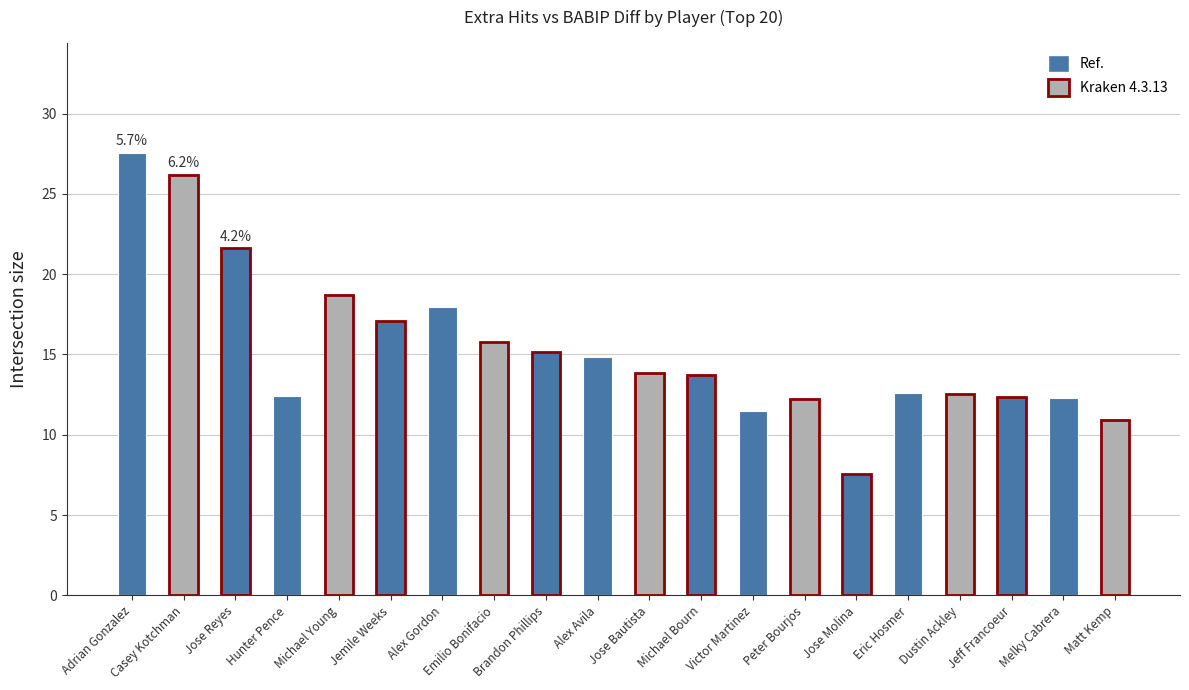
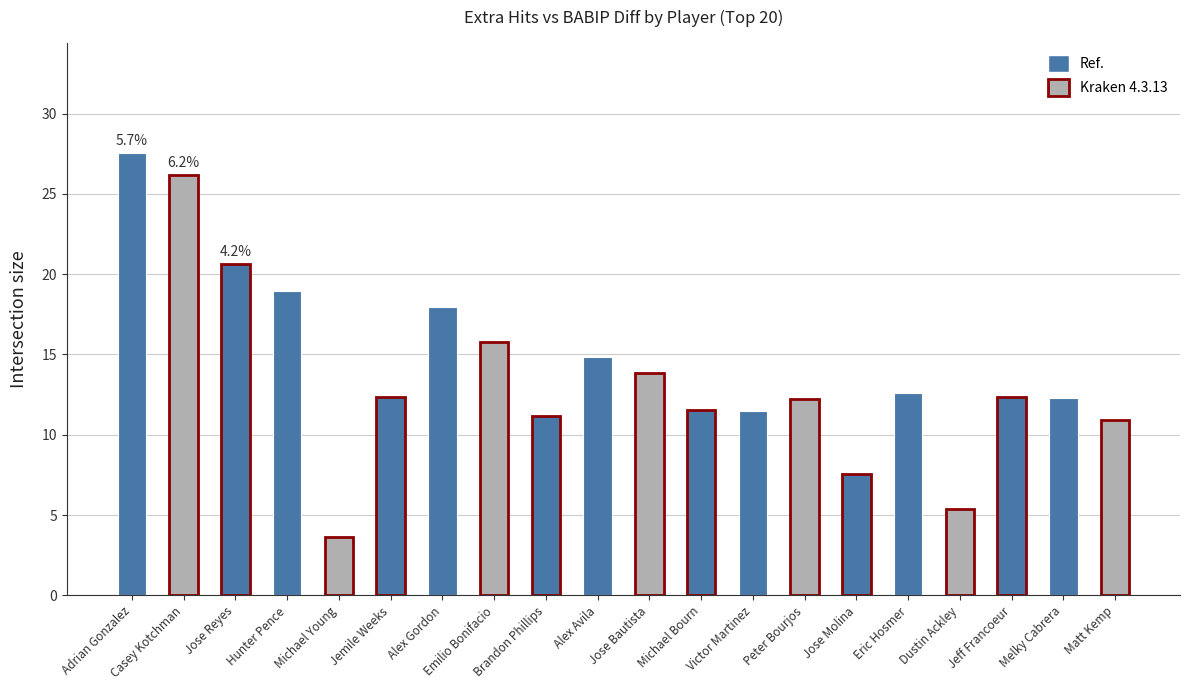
Jose Reyes: 21.6 -> 20.6
Hunter Pence: 12.4 -> 19.0
Michael Young: 18.7 -> 3.6
Jemile Weeks: 17.1 -> 12.4
Brandon Phillips: 15.1 -> 11.2
Michael Bourn: 13.7 -> 11.5
Dustin Ackley: 12.6 -> 5.3
